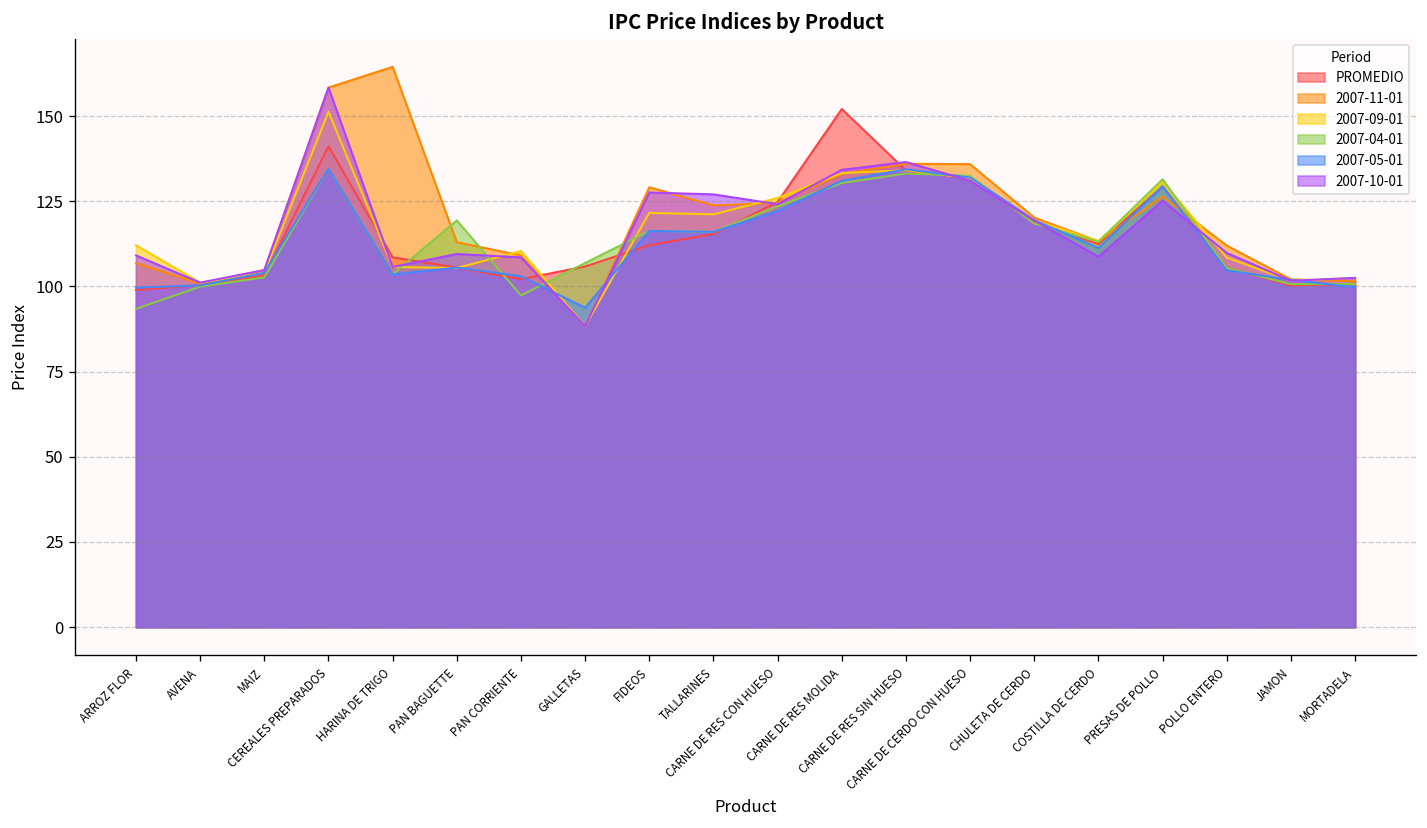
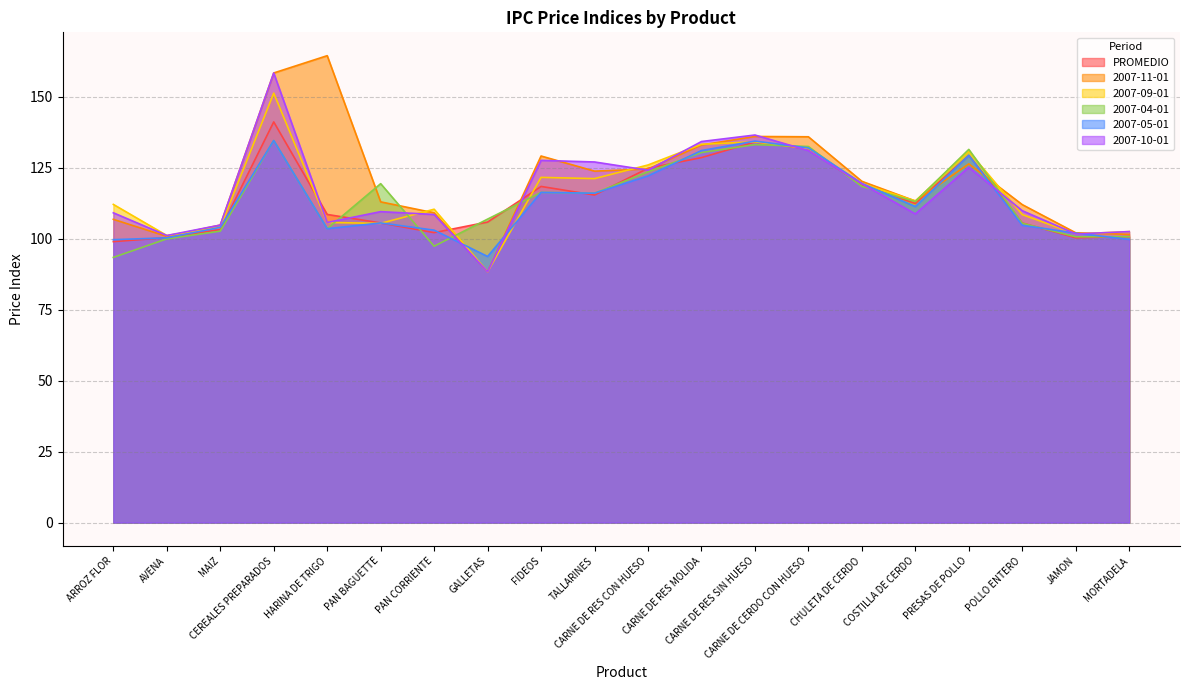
PROMEDIO, FIDEOS: 112 -> 118
PROMEDIO, CARNE DE RES MOLIDA: 152 -> 129
